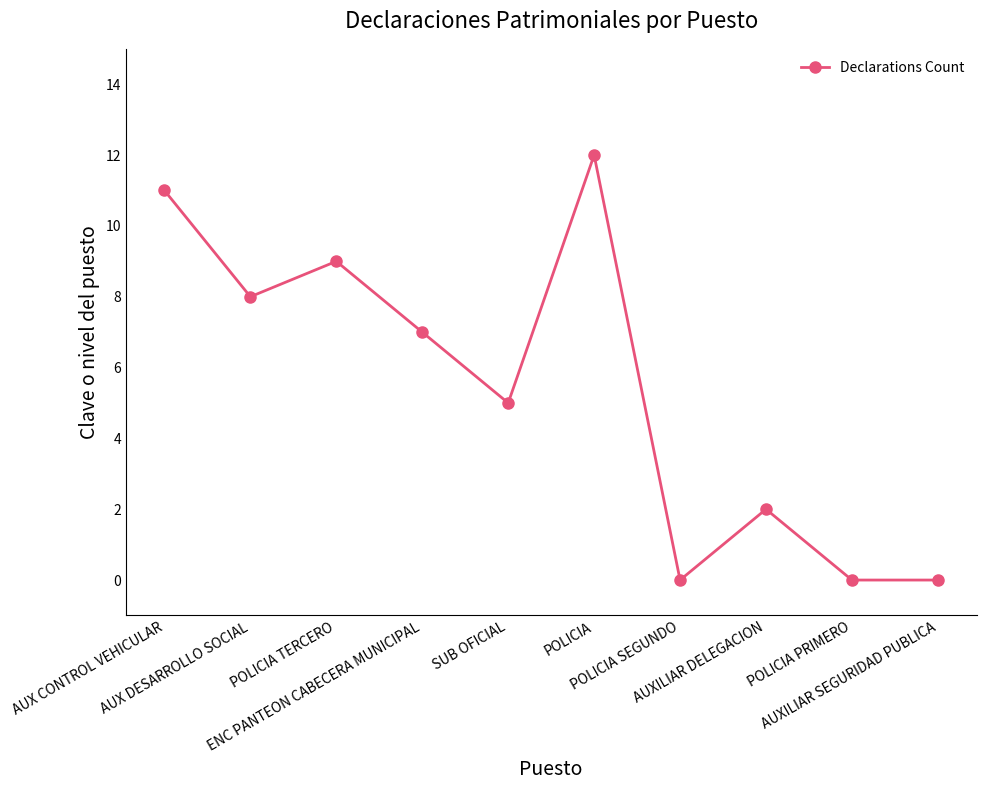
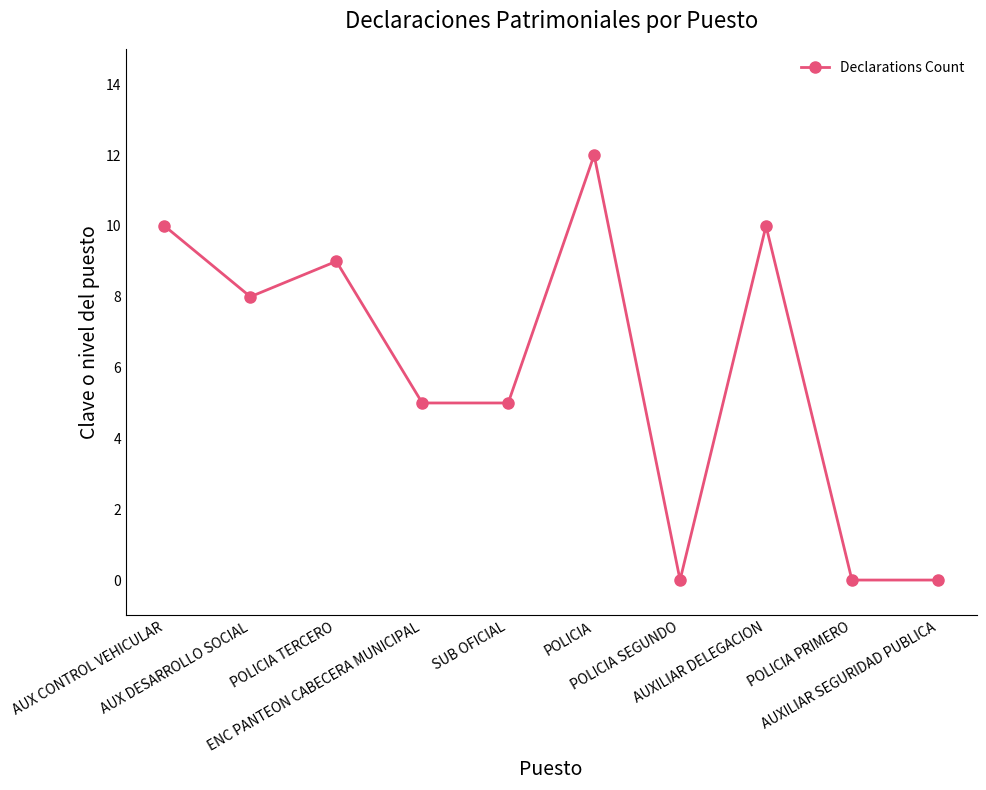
AUX CONTROL VEHICULAR: 11 -> 10
ENC PANTEON CABECERA MUNICIPAL: 7 -> 5
AUXILIAR DELEGACION: 2 -> 10
